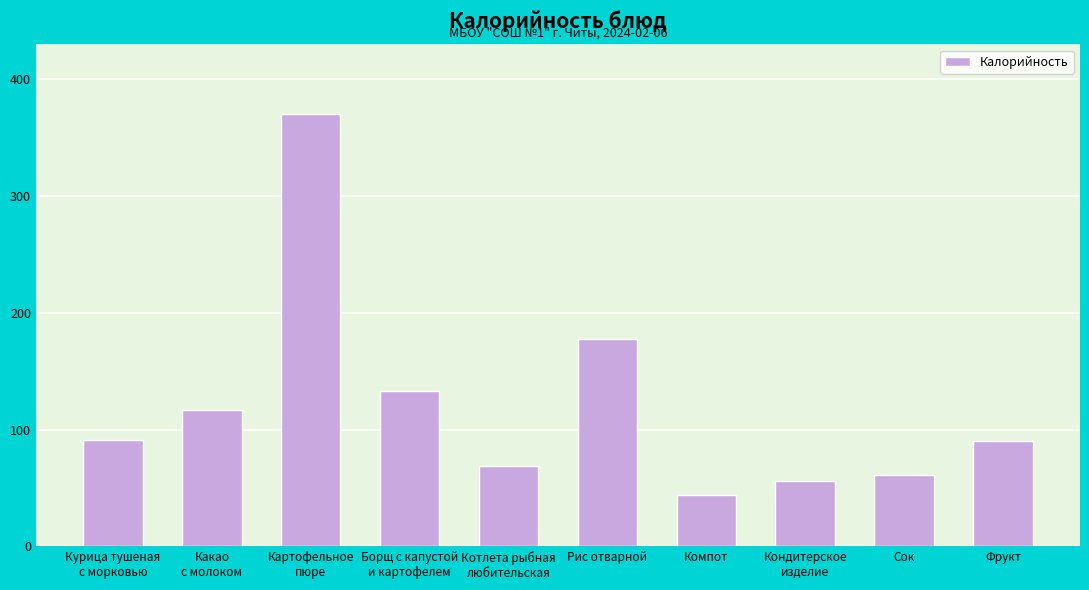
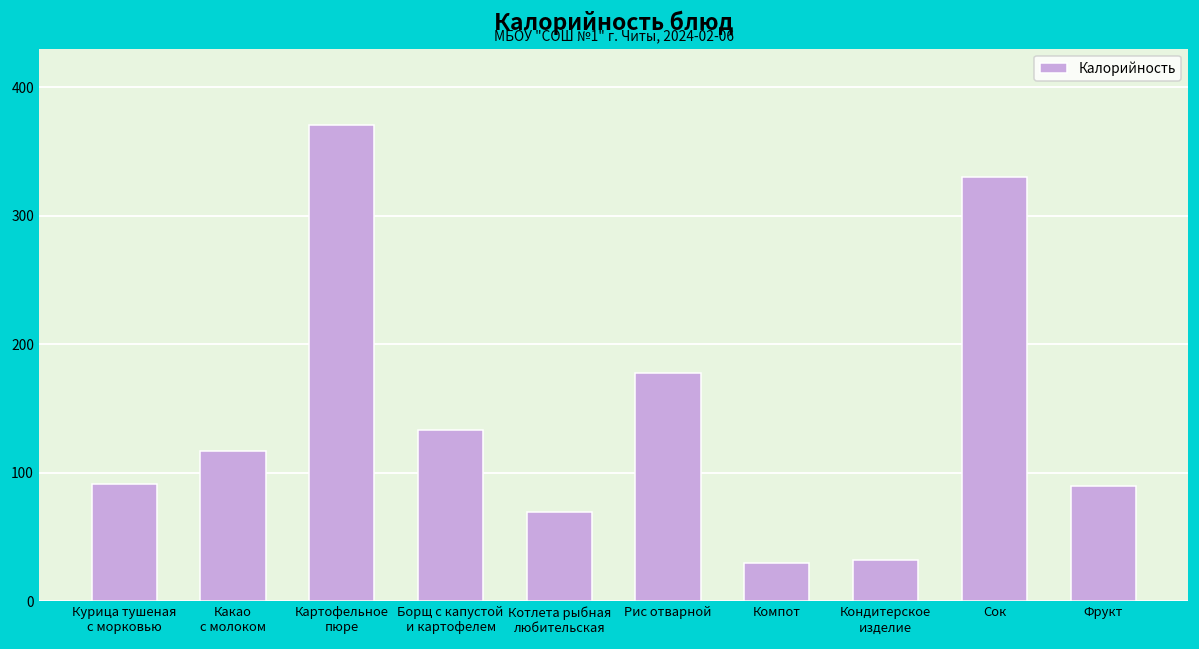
Компот: 44 -> 30
Кондитерское изделие: 56 -> 32
Сок: 61 -> 330
